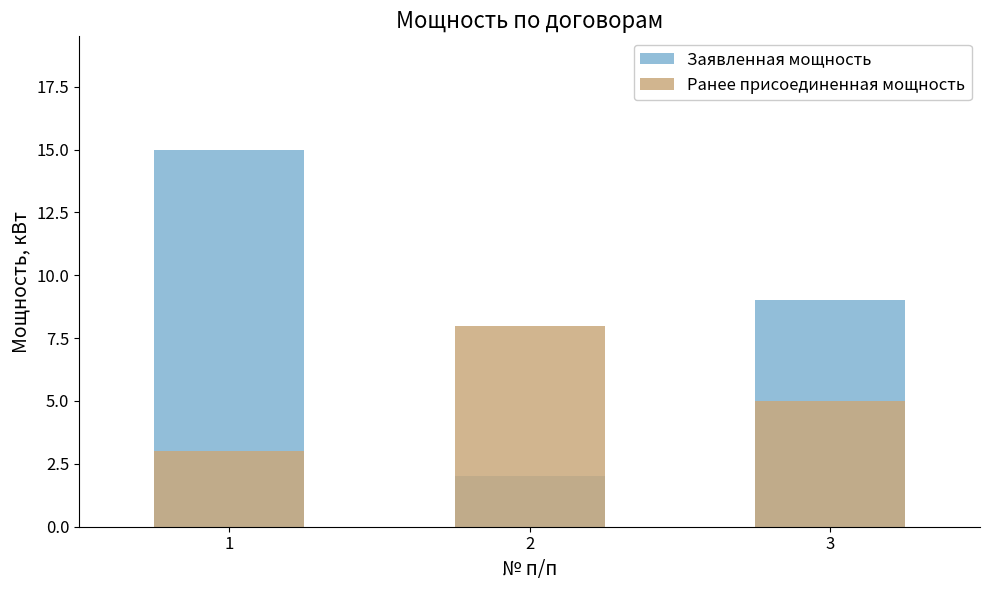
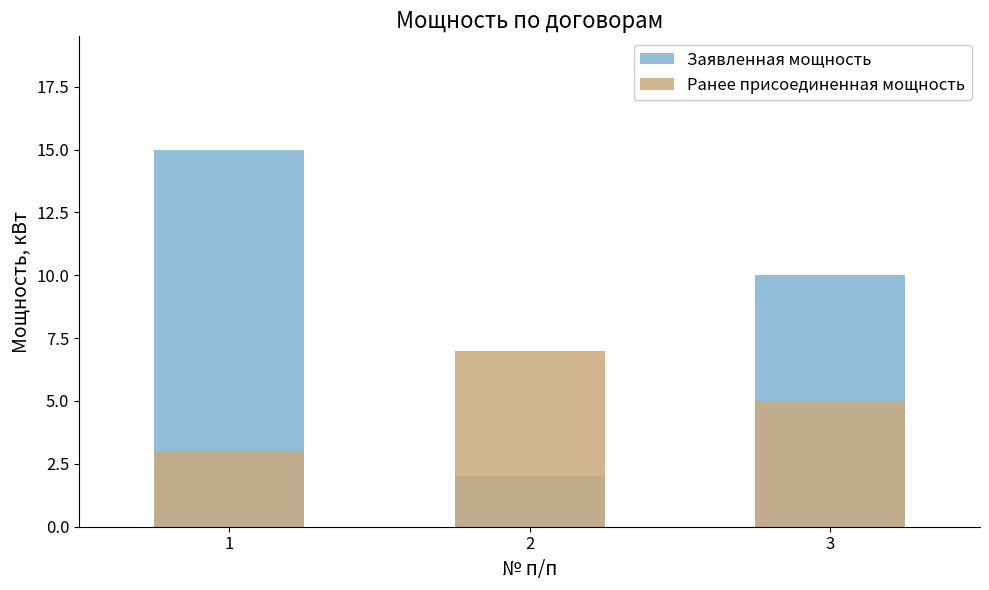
Ранее присоединенная мощность, 2: 8 -> 7
Заявленная мощность, 3: 9 -> 10
